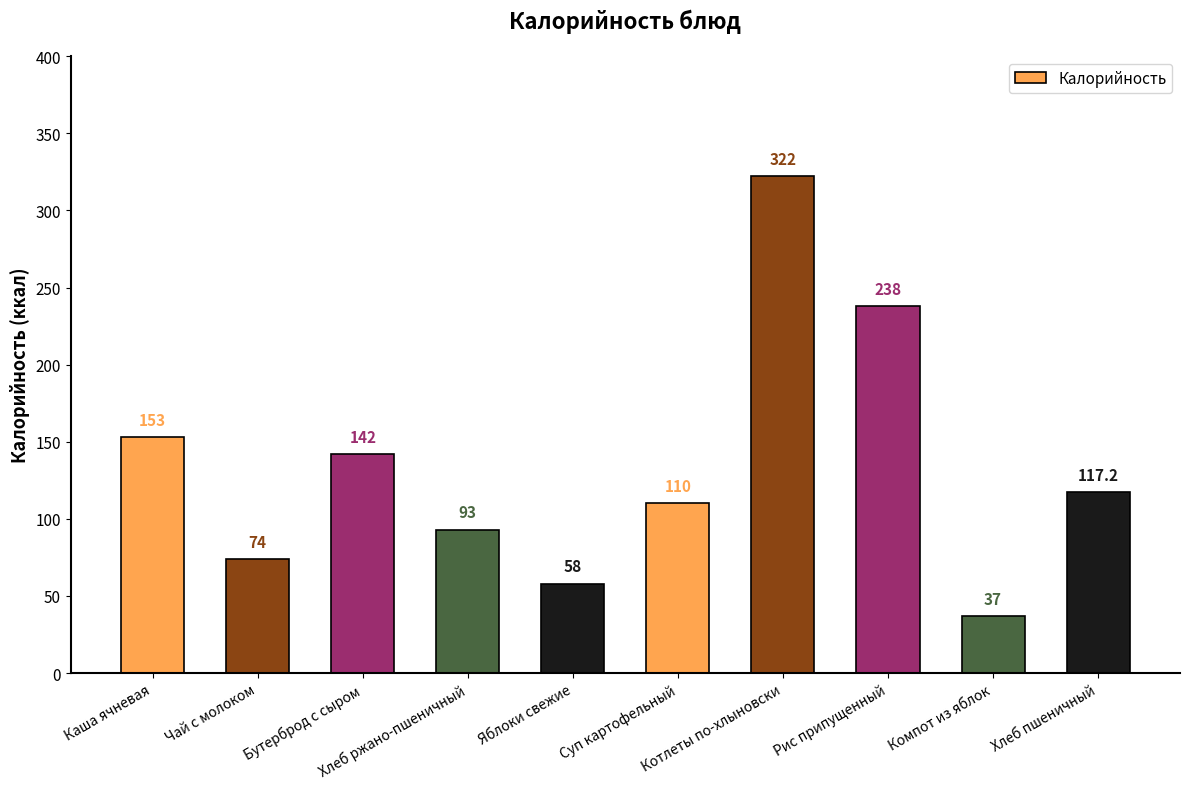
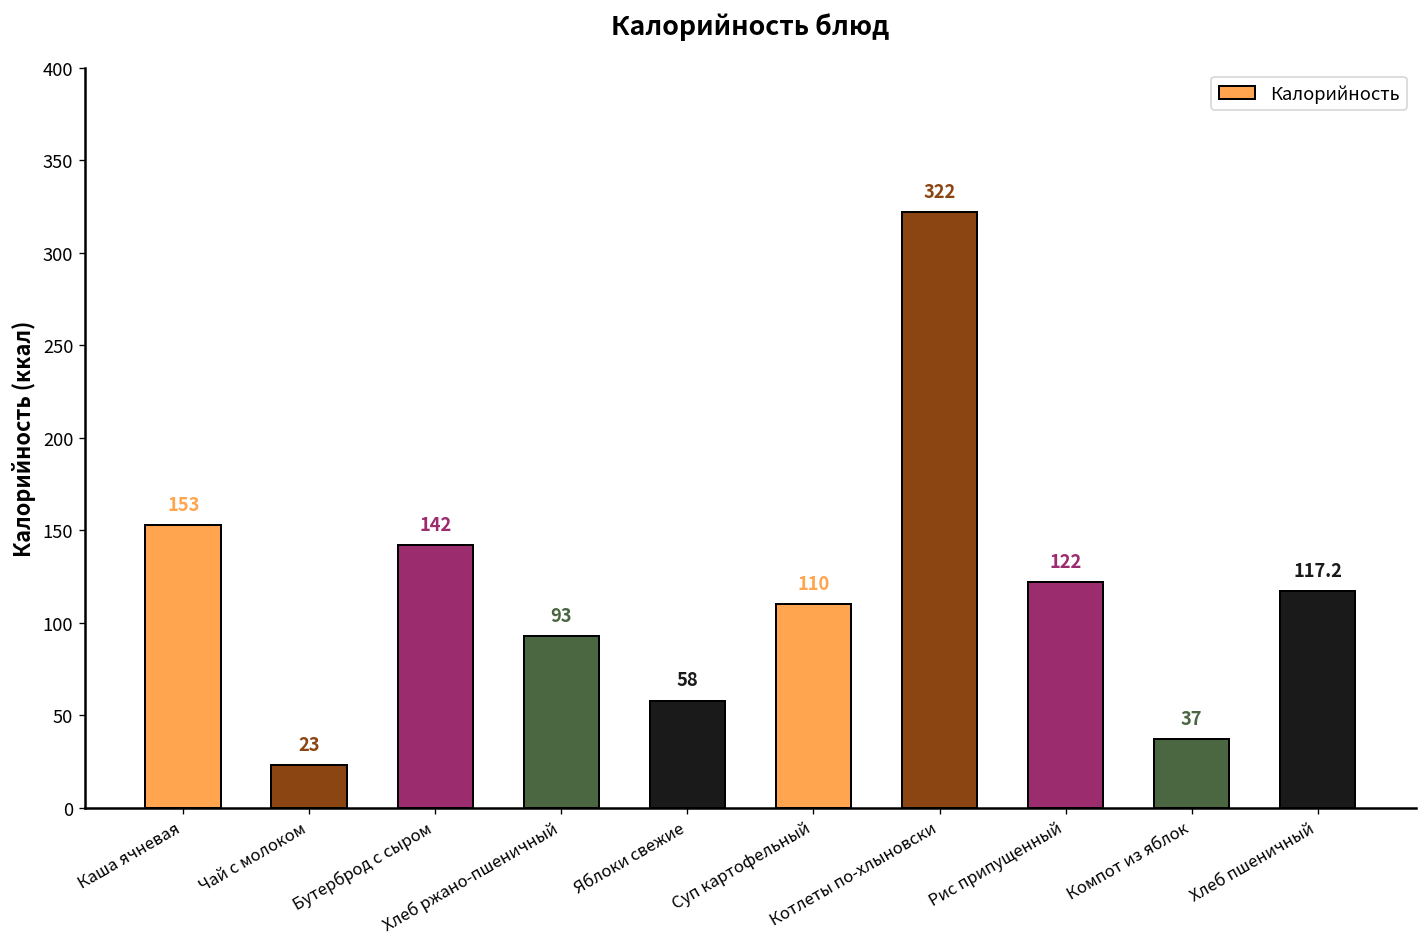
Чай с молоком: 74 -> 23
Рис припущенный: 238 -> 122
